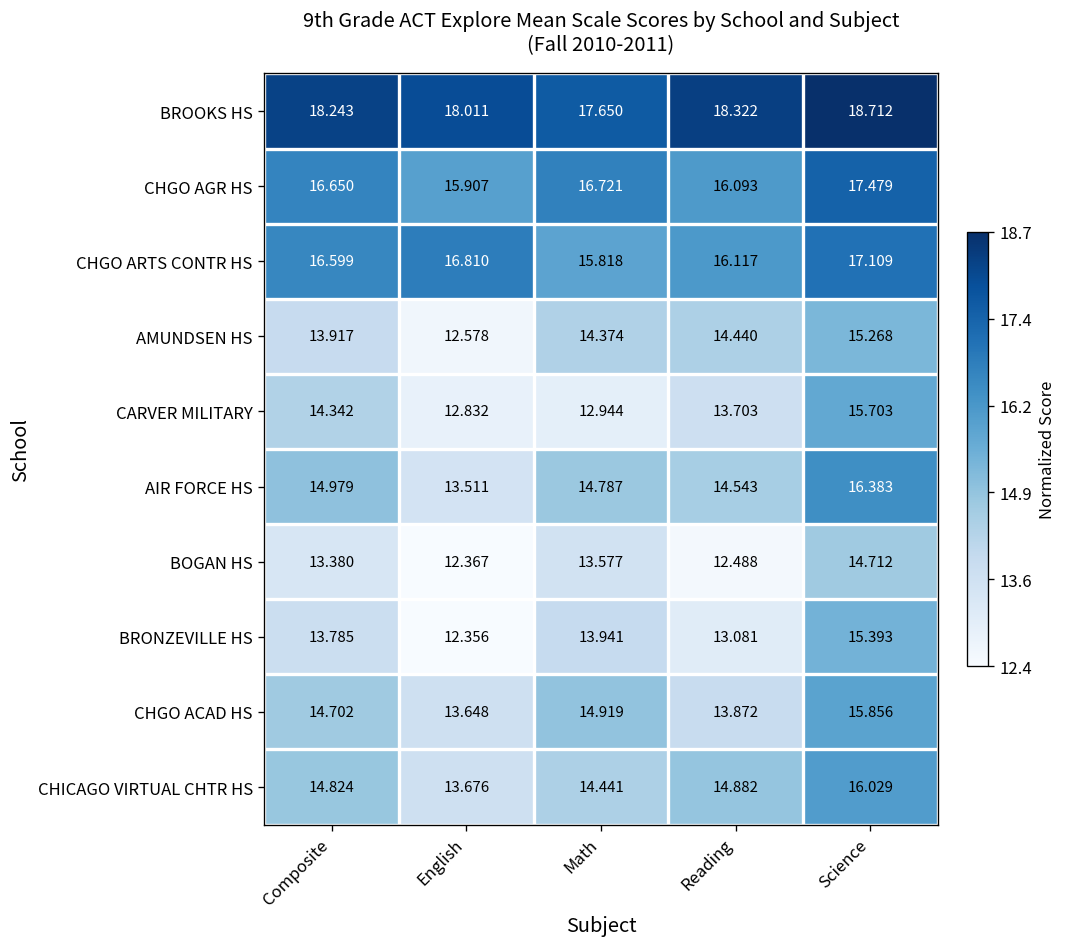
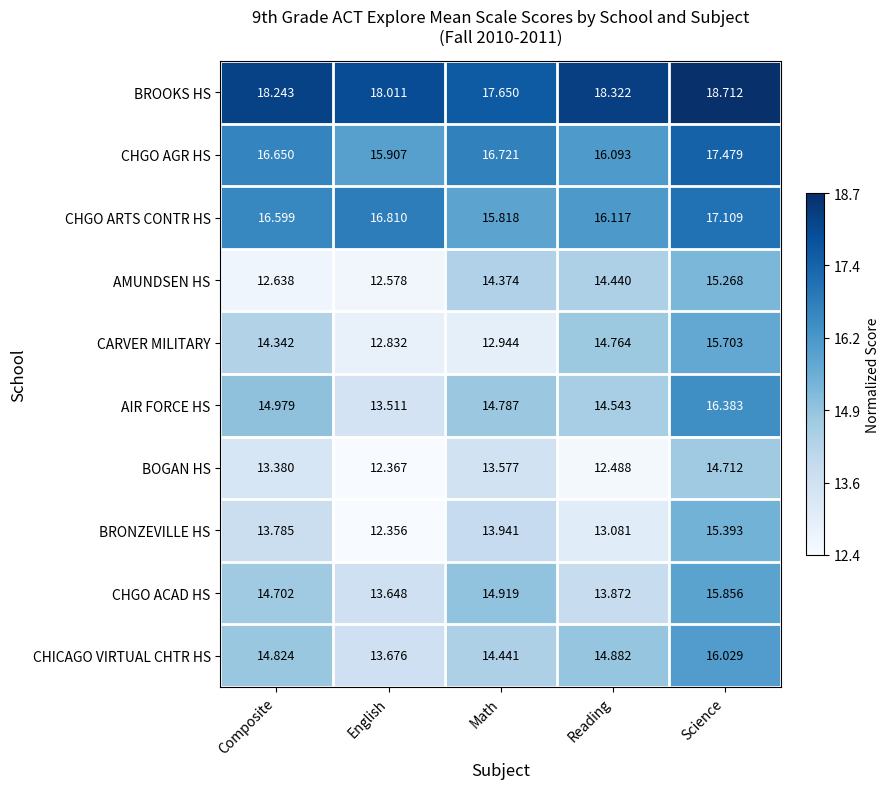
AMUNDSEN HS, Composite: 13.917 -> 12.638
CARVER MILITARY, Reading: 13.703 -> 14.764
